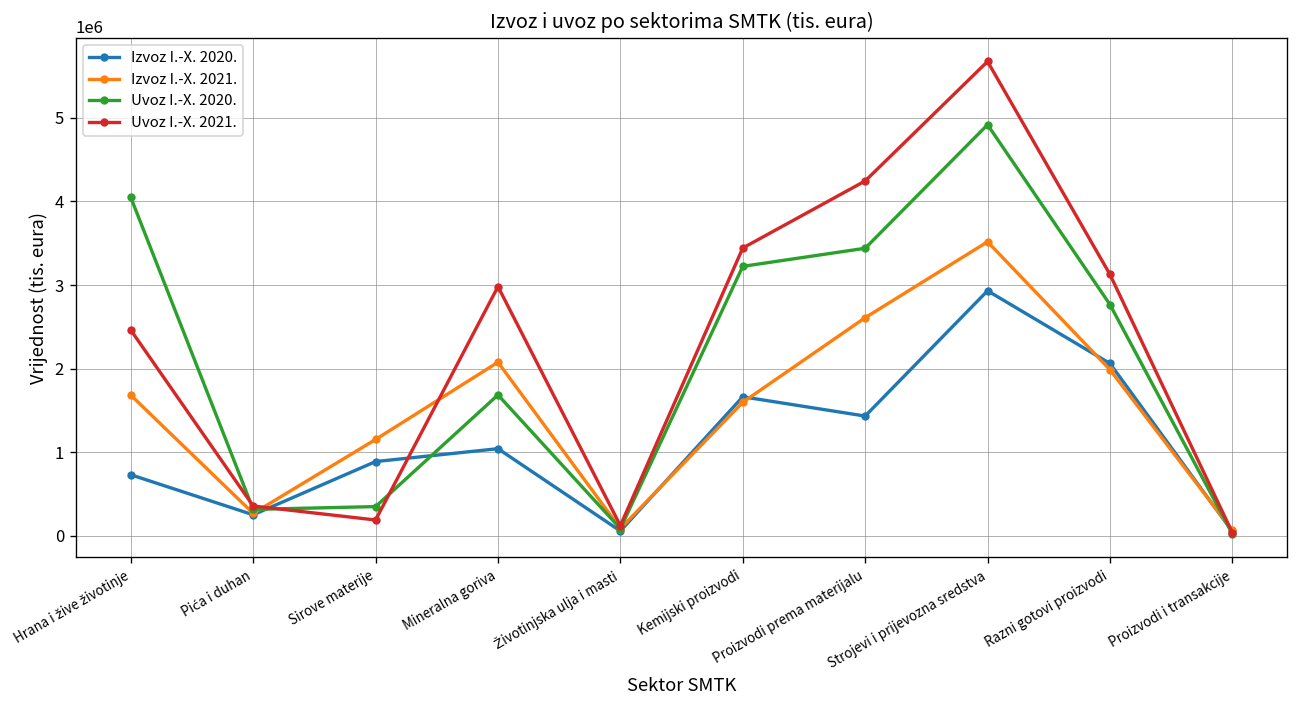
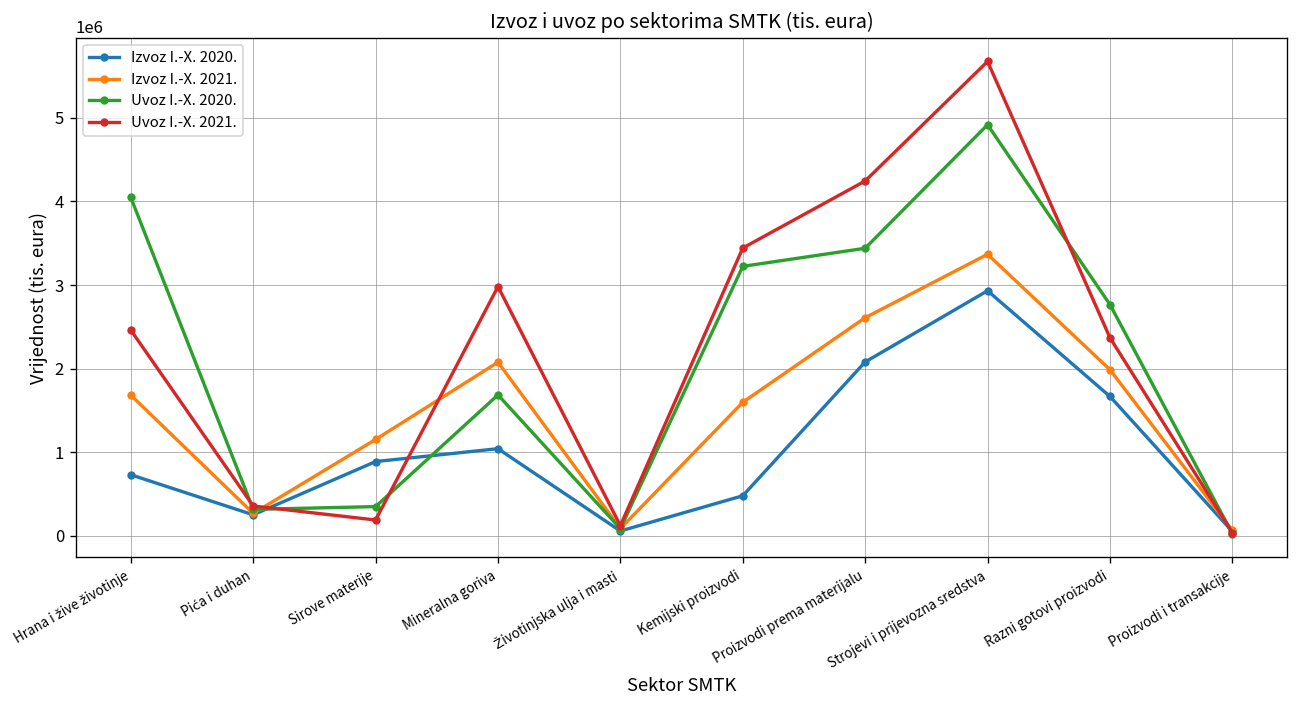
Izvoz I.-X. 2020., Kemijski proizvodi: 1700000 -> 500000
Izvoz I.-X. 2020., Proizvodi prema materijalu: 1400000 -> 2100000
Izvoz I.-X. 2021., Strojevi i prijevozna sredstva: 3500000 -> 3400000
Izvoz I.-X. 2020., Razni gotovi proizvodi: 2100000 -> 1700000
Uvoz I.-X. 2021., Razni gotovi proizvodi: 3100000 -> 2400000
